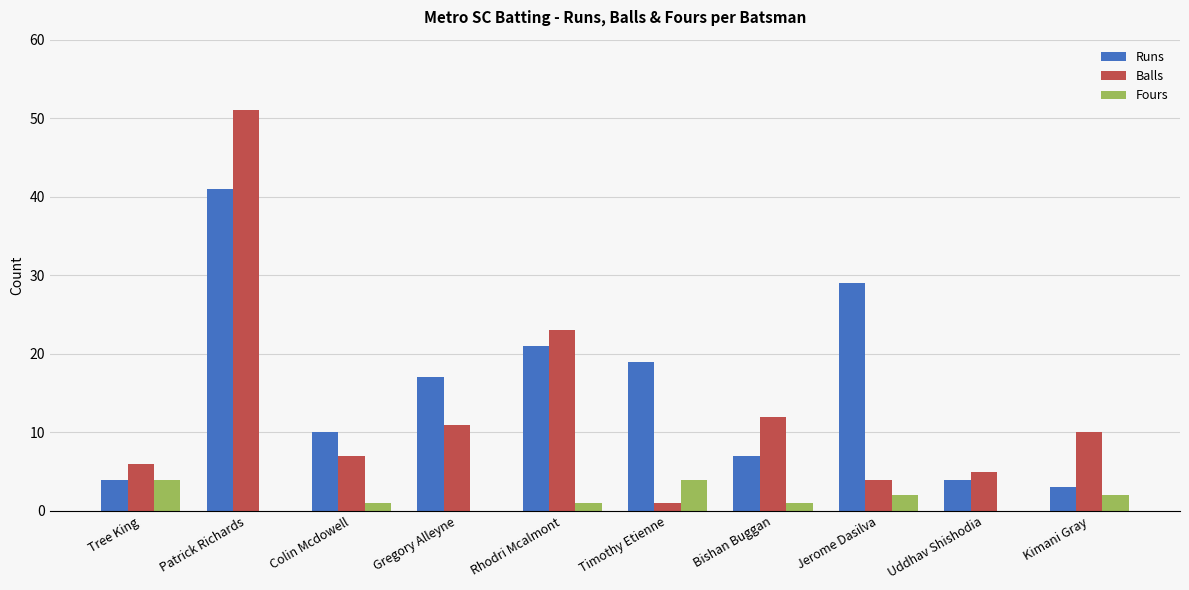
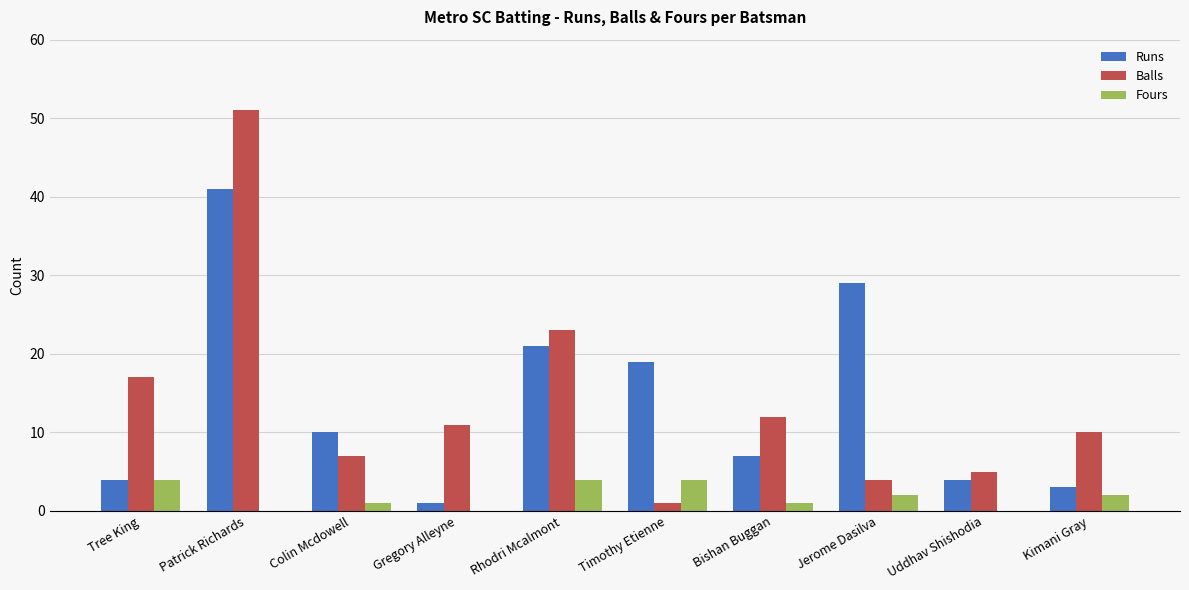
Balls, Tree King: 6 -> 17
Runs, Gregory Alleyne: 17 -> 1
Fours, Rhodri Mcalmont: 1 -> 4
